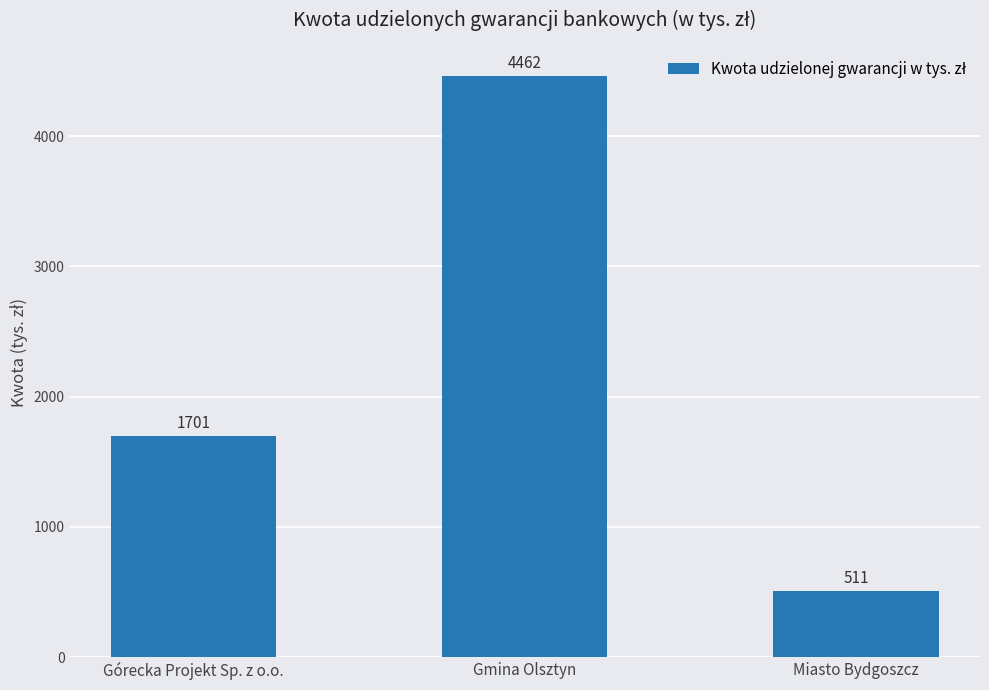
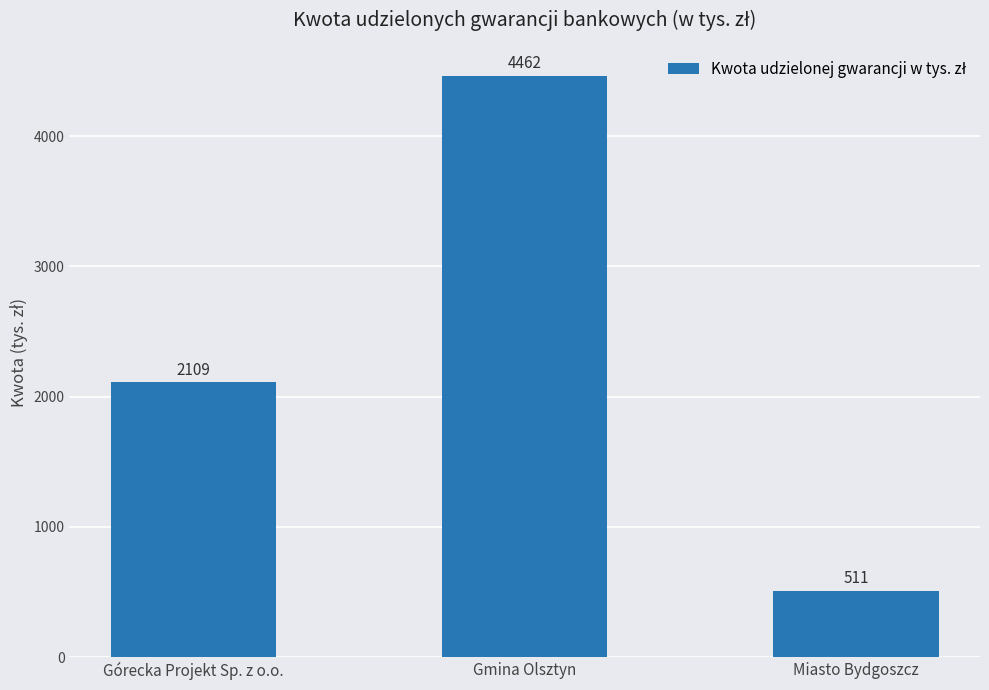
Górecka Projekt Sp. z o.o.: 1701 -> 2109
